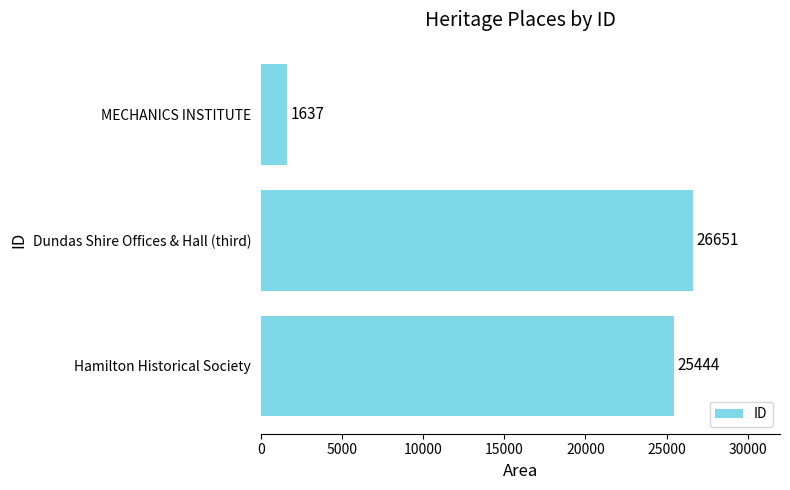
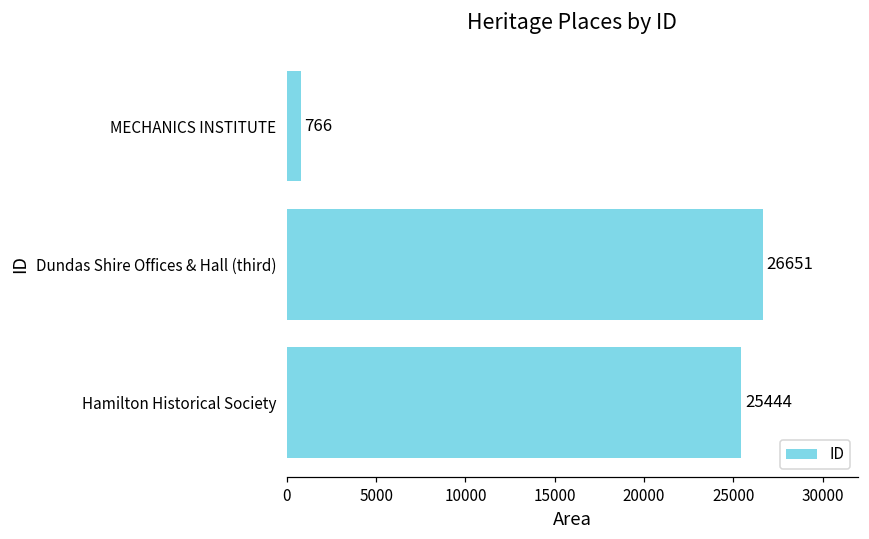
MECHANICS INSTITUTE: 1637 -> 766
